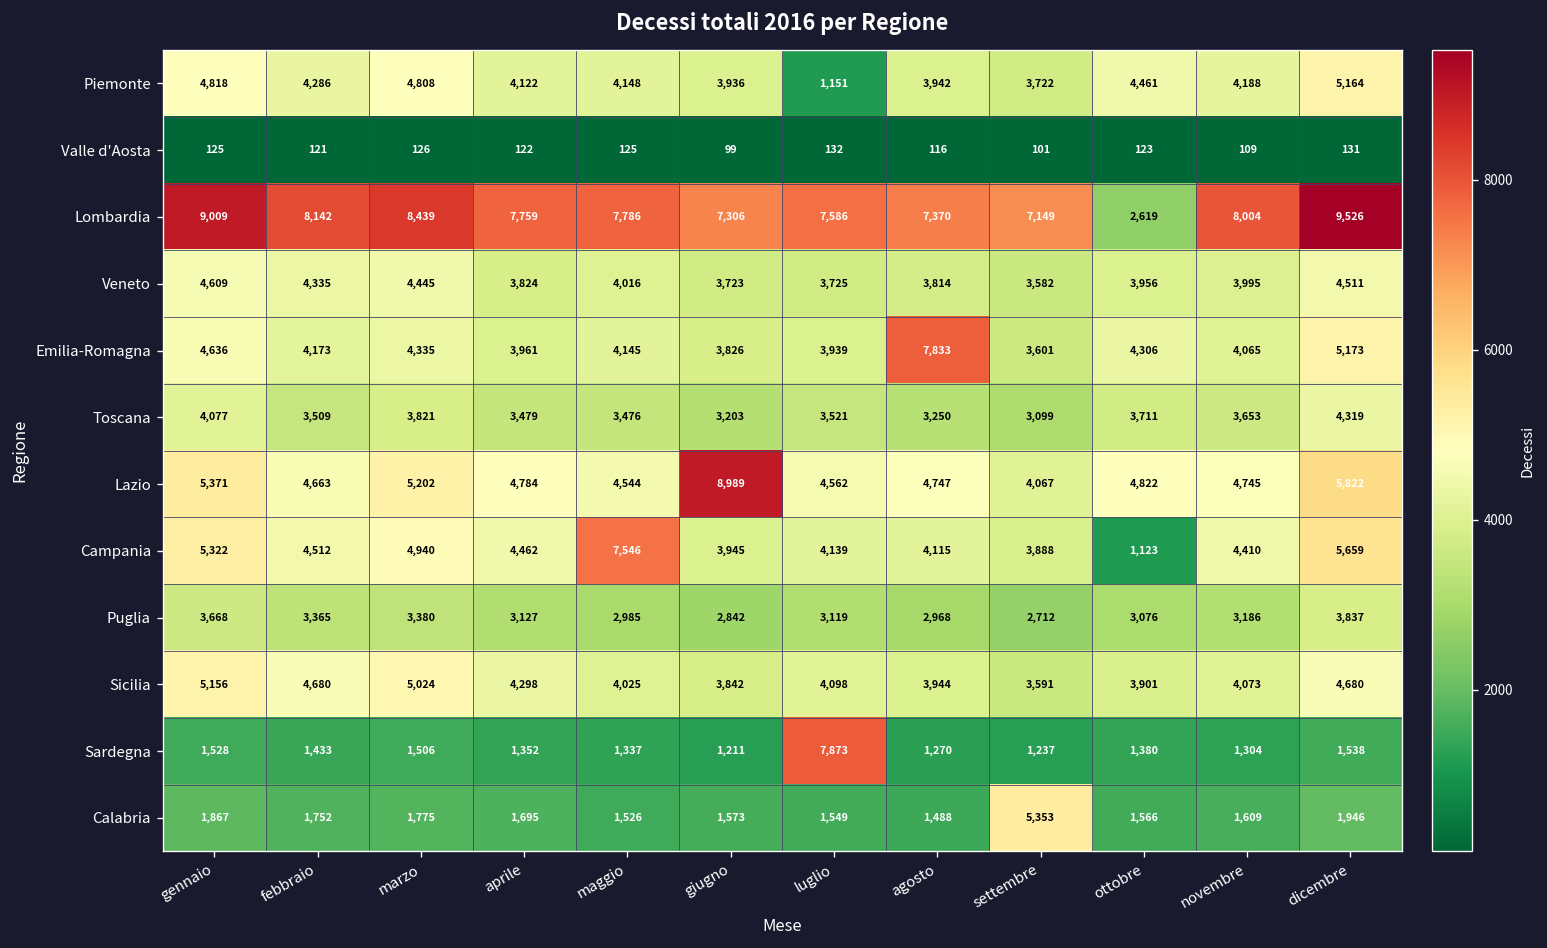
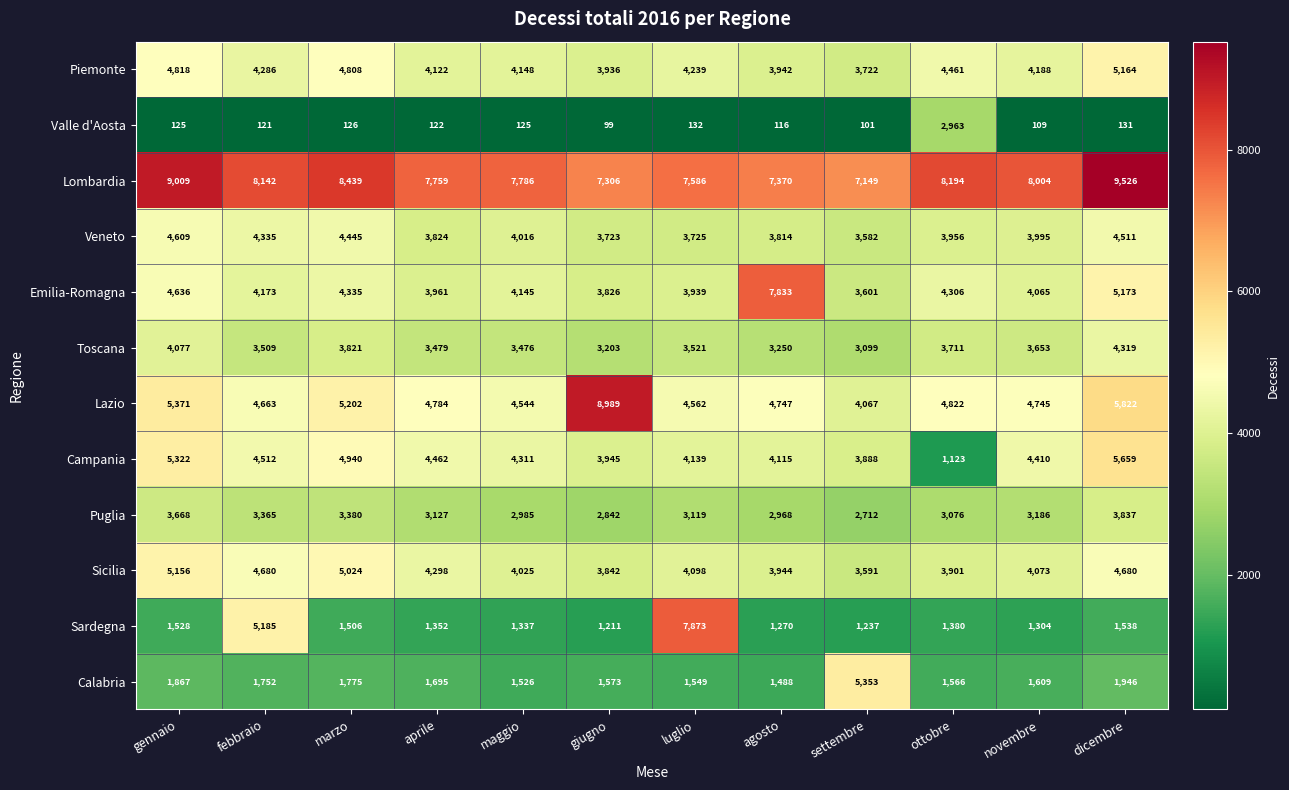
Piemonte, luglio: 1,151 -> 4,239
Valle d'Aosta, ottobre: 123 -> 2,963
Lombardia, ottobre: 2,619 -> 8,194
Campania, maggio: 7,546 -> 4,311
Sardegna, febbraio: 1,433 -> 5,185
